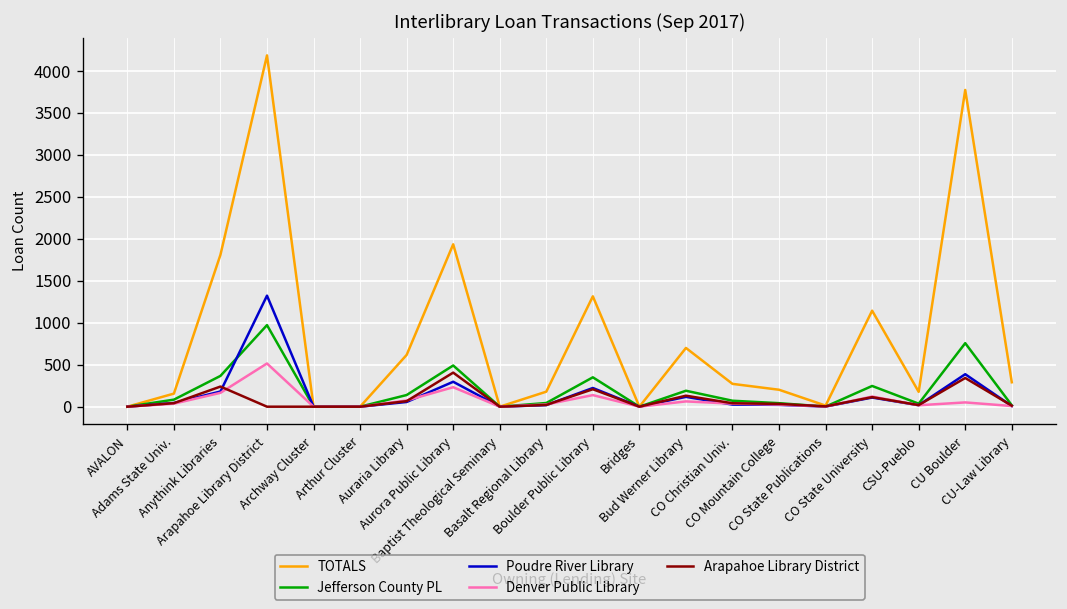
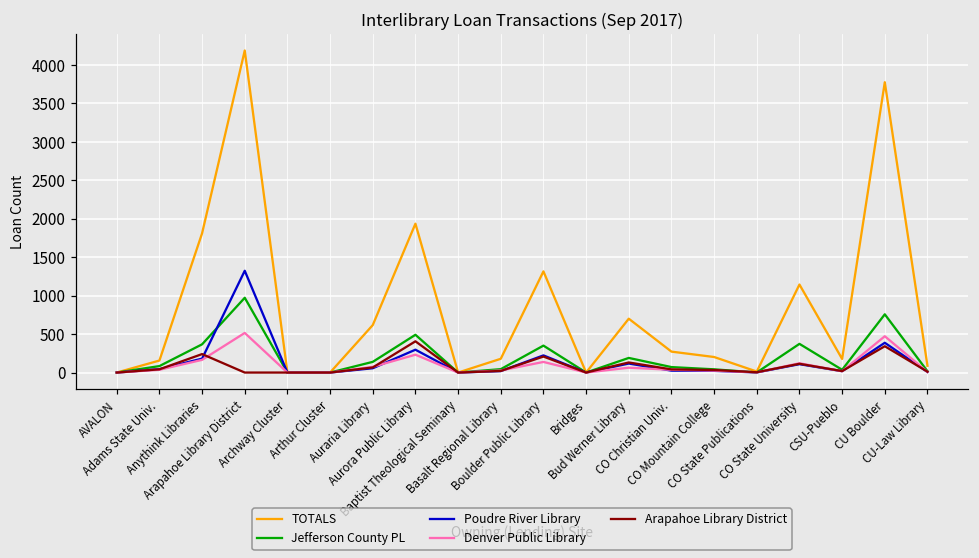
Jefferson County PL, CO State University: 200 -> 400
Denver Public Library, CU Boulder: 100 -> 500
TOTALS, CU-Law Library: 300 -> 100
